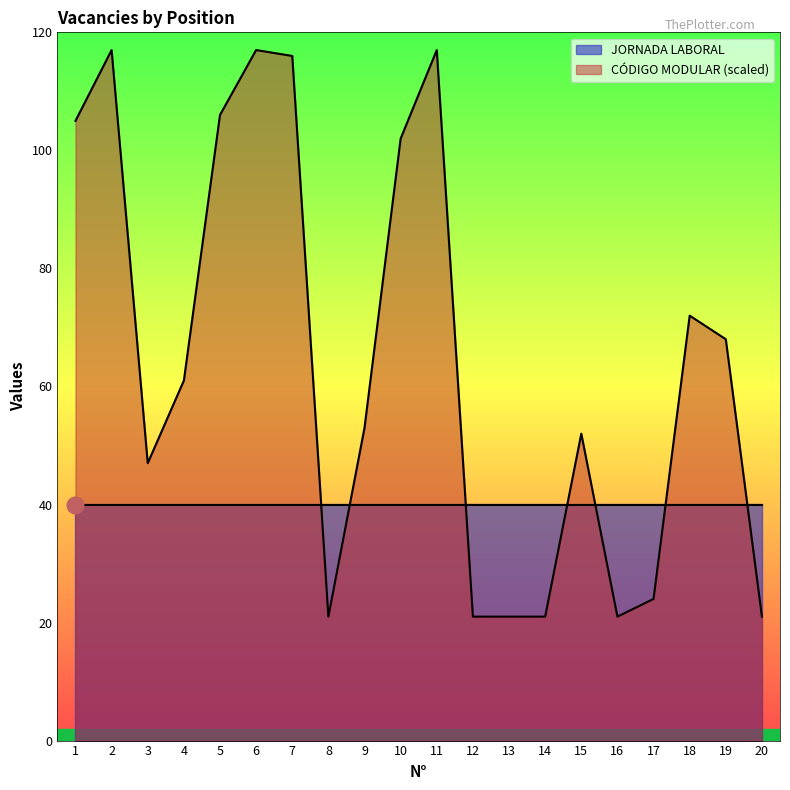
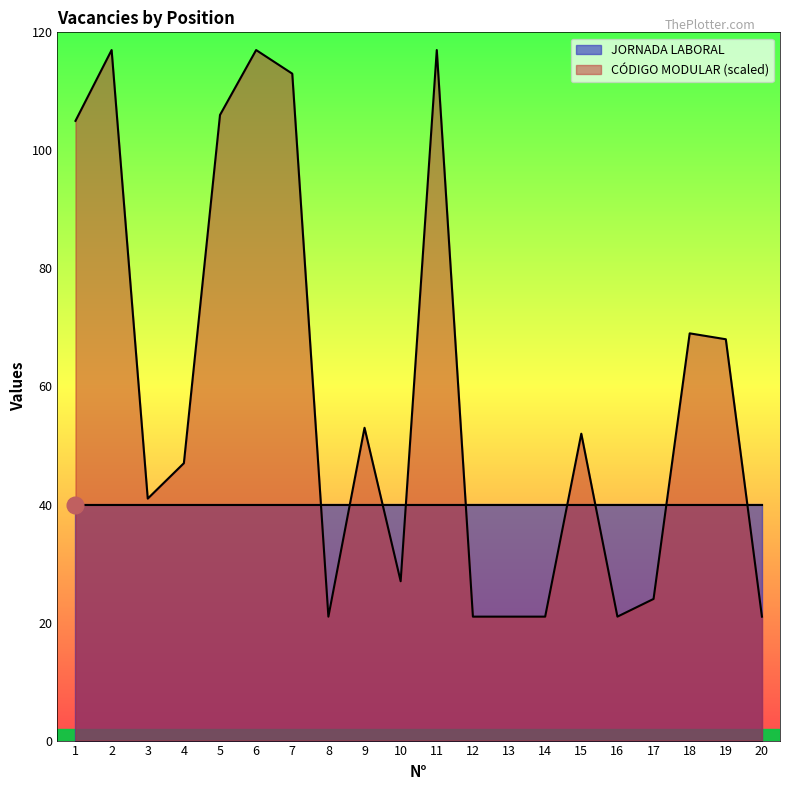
CÓDIGO MODULAR (scaled), 3: 47 -> 41
CÓDIGO MODULAR (scaled), 4: 61 -> 47
CÓDIGO MODULAR (scaled), 7: 116 -> 113
CÓDIGO MODULAR (scaled), 10: 102 -> 27
CÓDIGO MODULAR (scaled), 18: 72 -> 69
